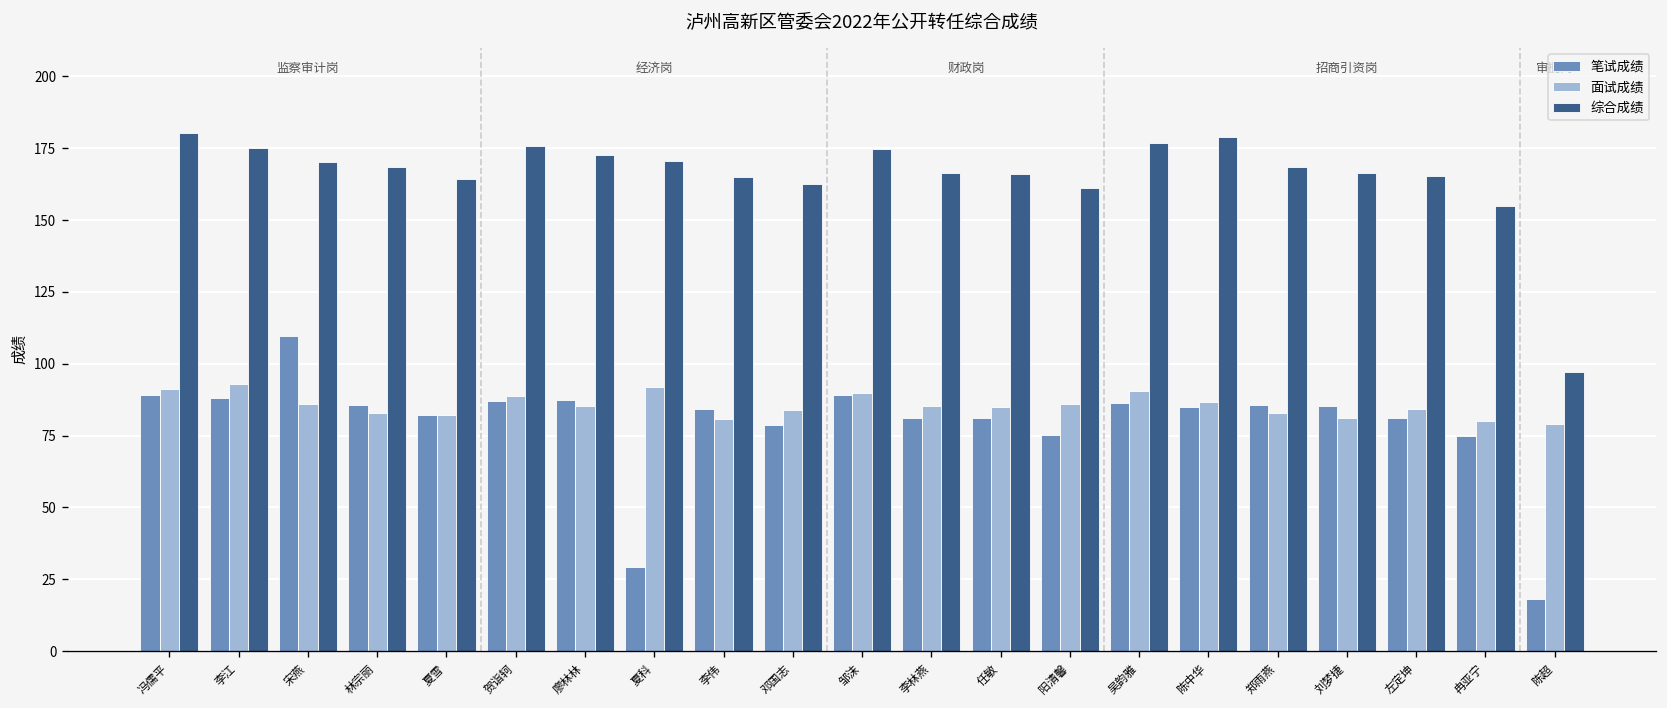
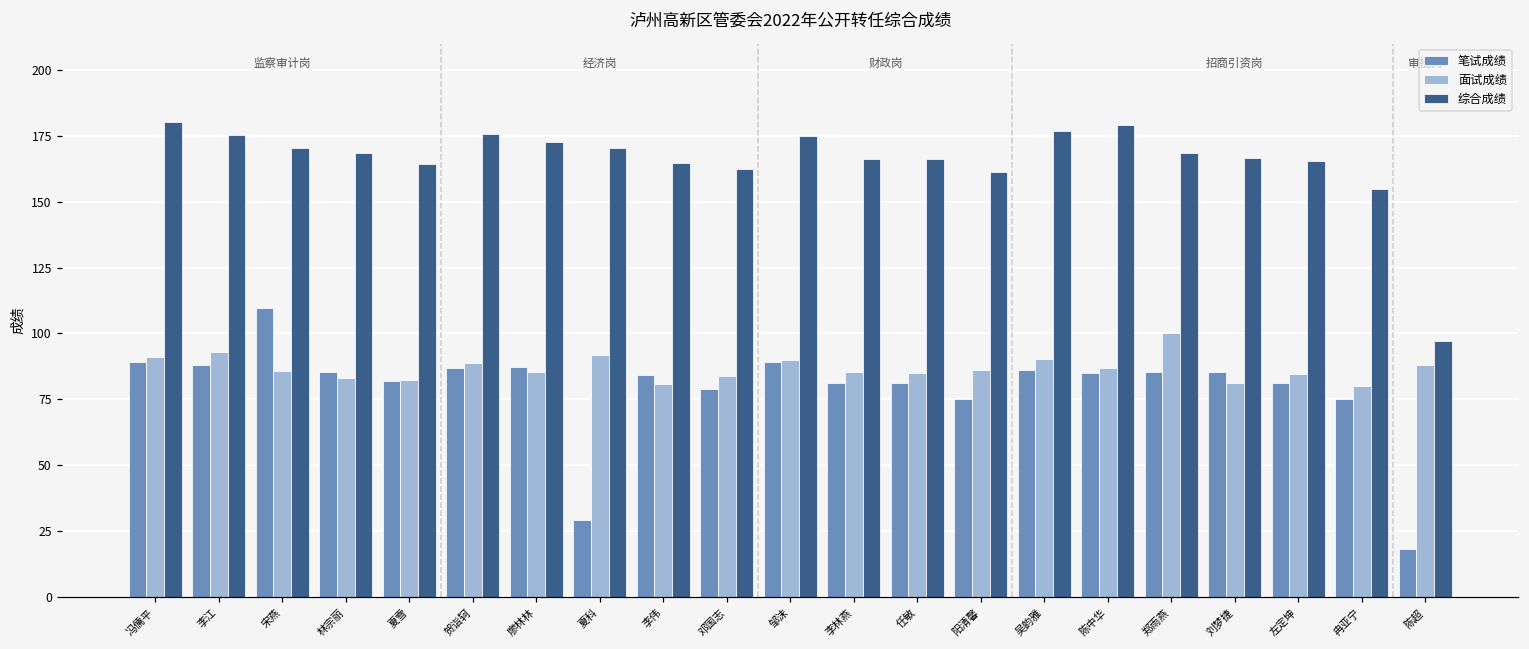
面试成绩, 郑雨燕: 83 -> 100
面试成绩, 陈超: 79 -> 88
